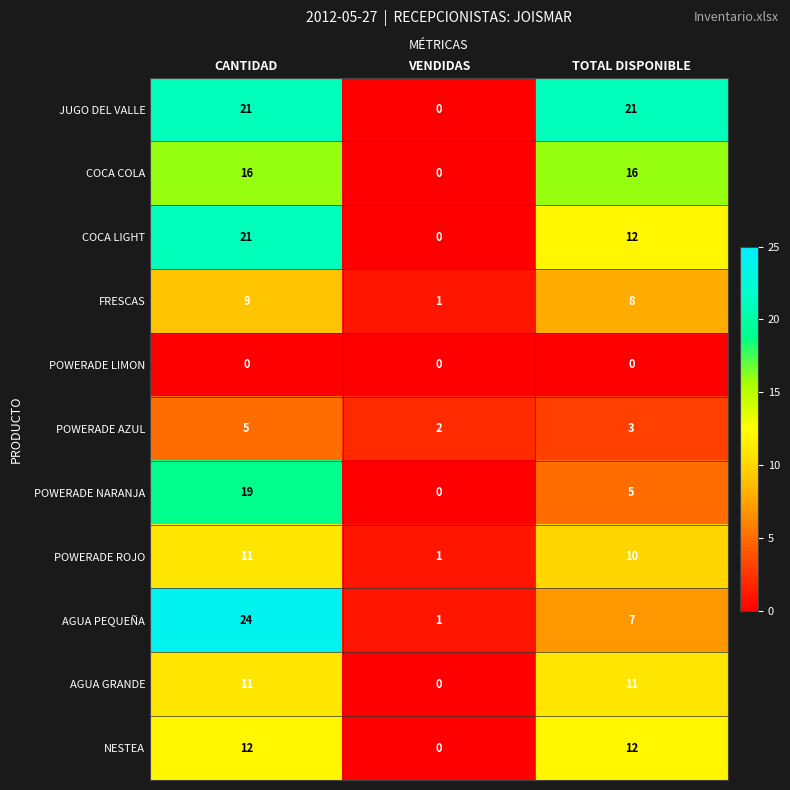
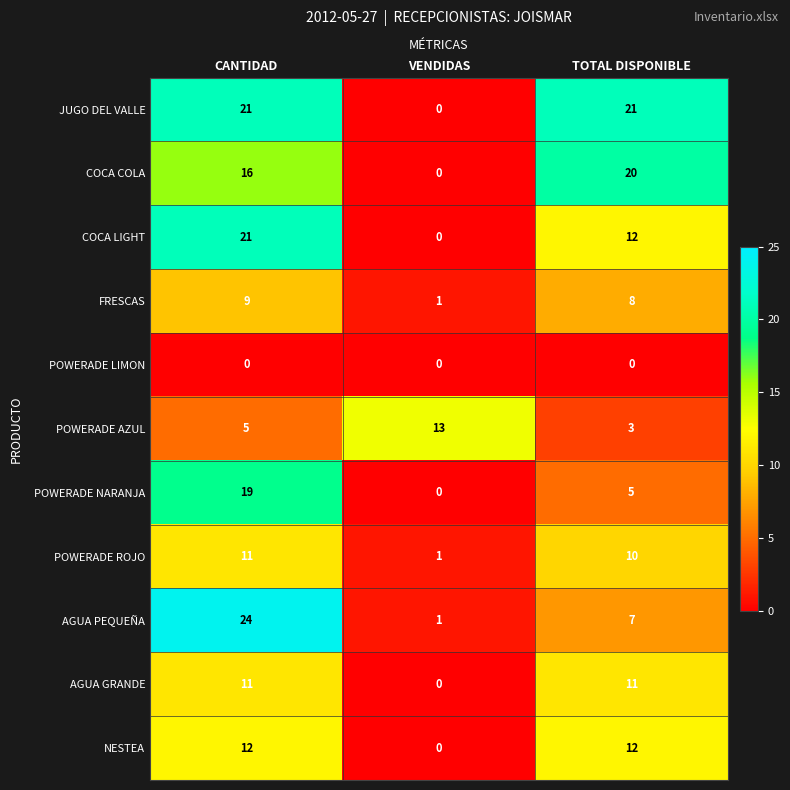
COCA COLA, TOTAL DISPONIBLE: 16 -> 20
POWERADE AZUL, VENDIDAS: 2 -> 13
